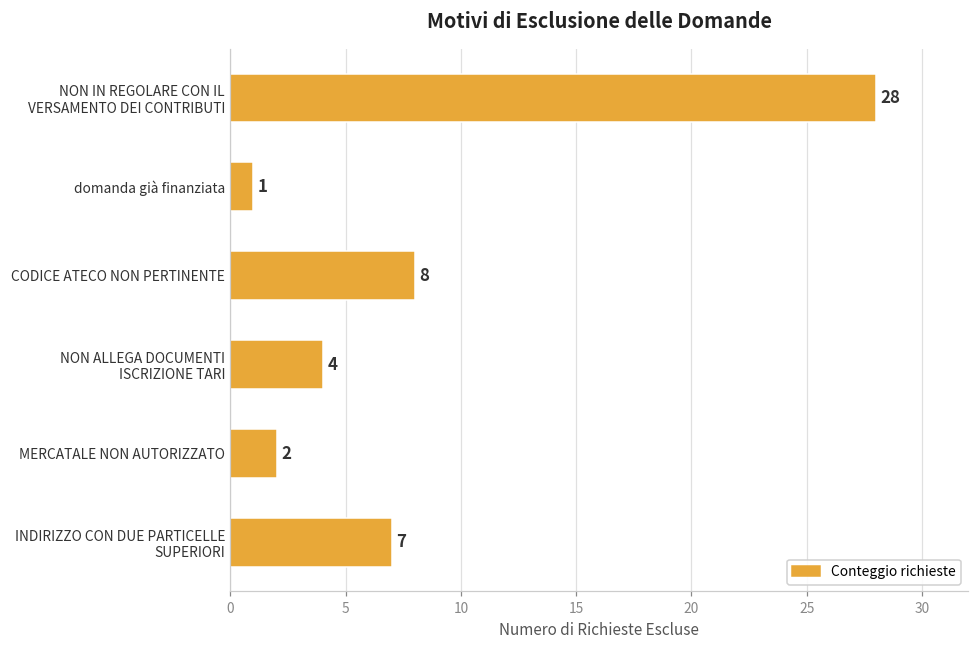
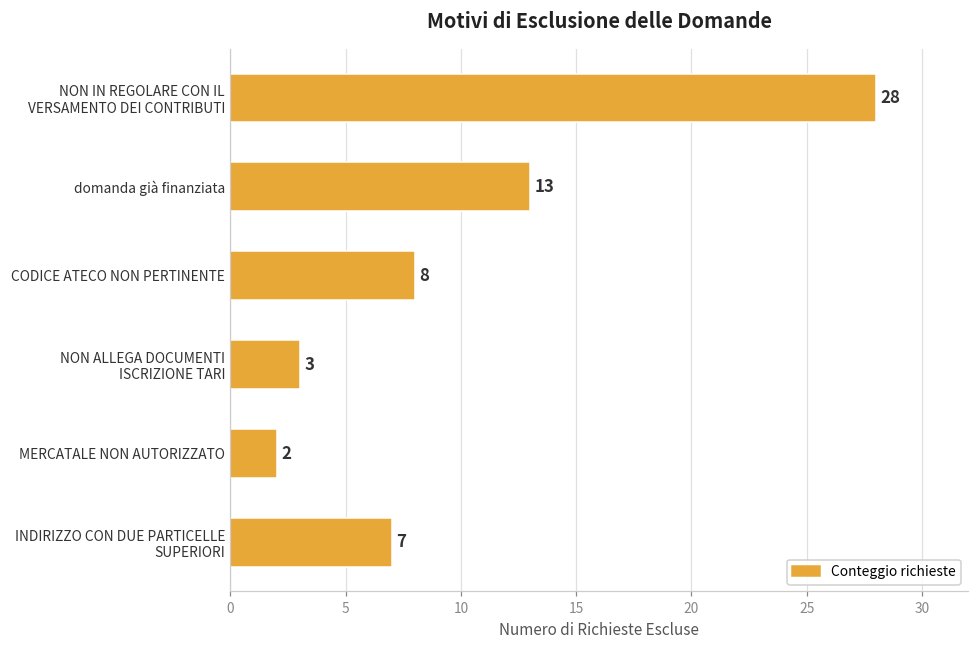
domanda già finanziata: 1 -> 13
NON ALLEGA DOCUMENTI ISCRIZIONE TARI: 4 -> 3
